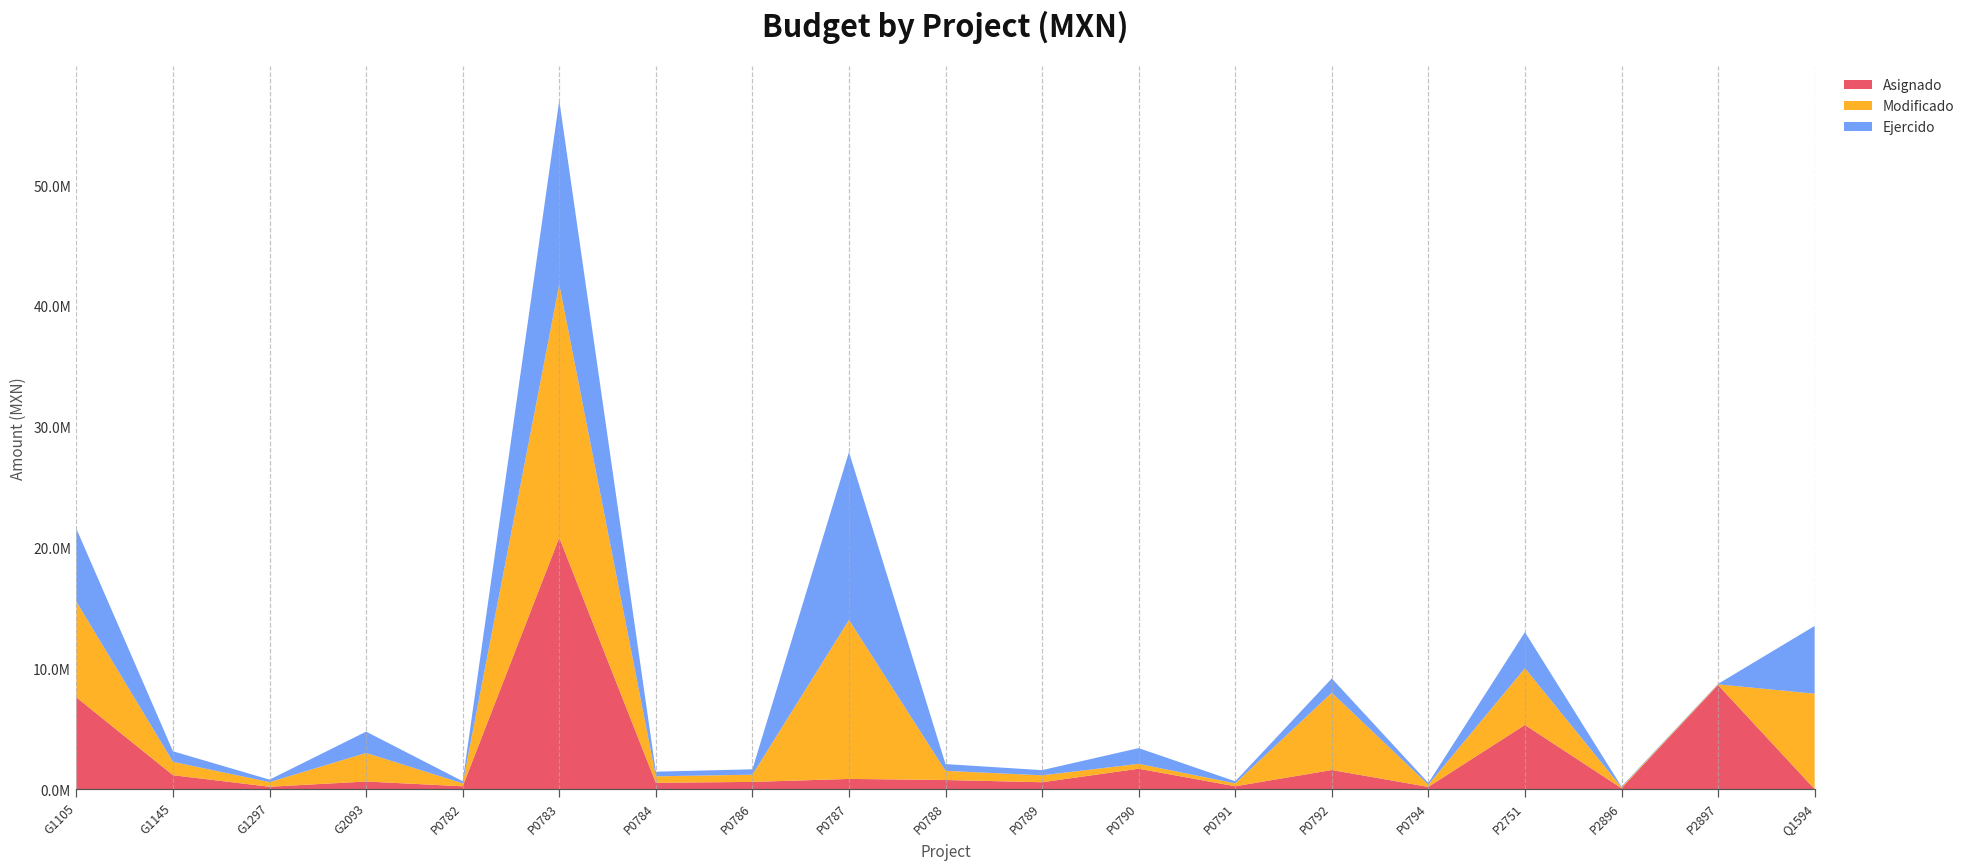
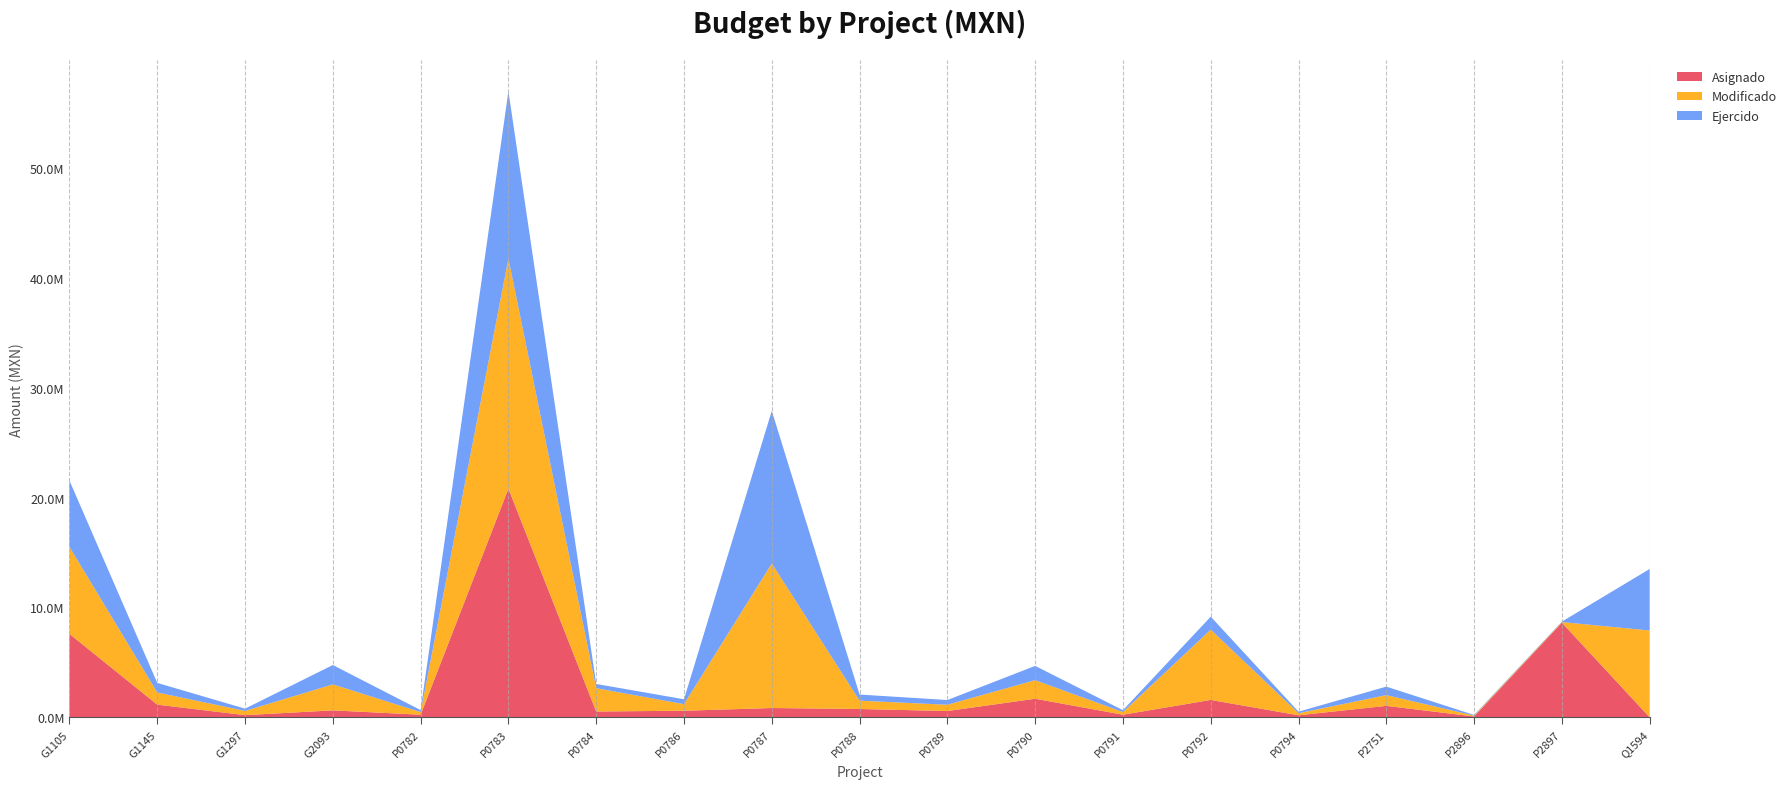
Modificado, P0784: 500000 -> 2100000
Modificado, P0790: 400000 -> 1700000
Asignado, P2751: 5300000 -> 1000000
Modificado, P2751: 4700000 -> 1000000
Ejercido, P2751: 3000000 -> 800000
